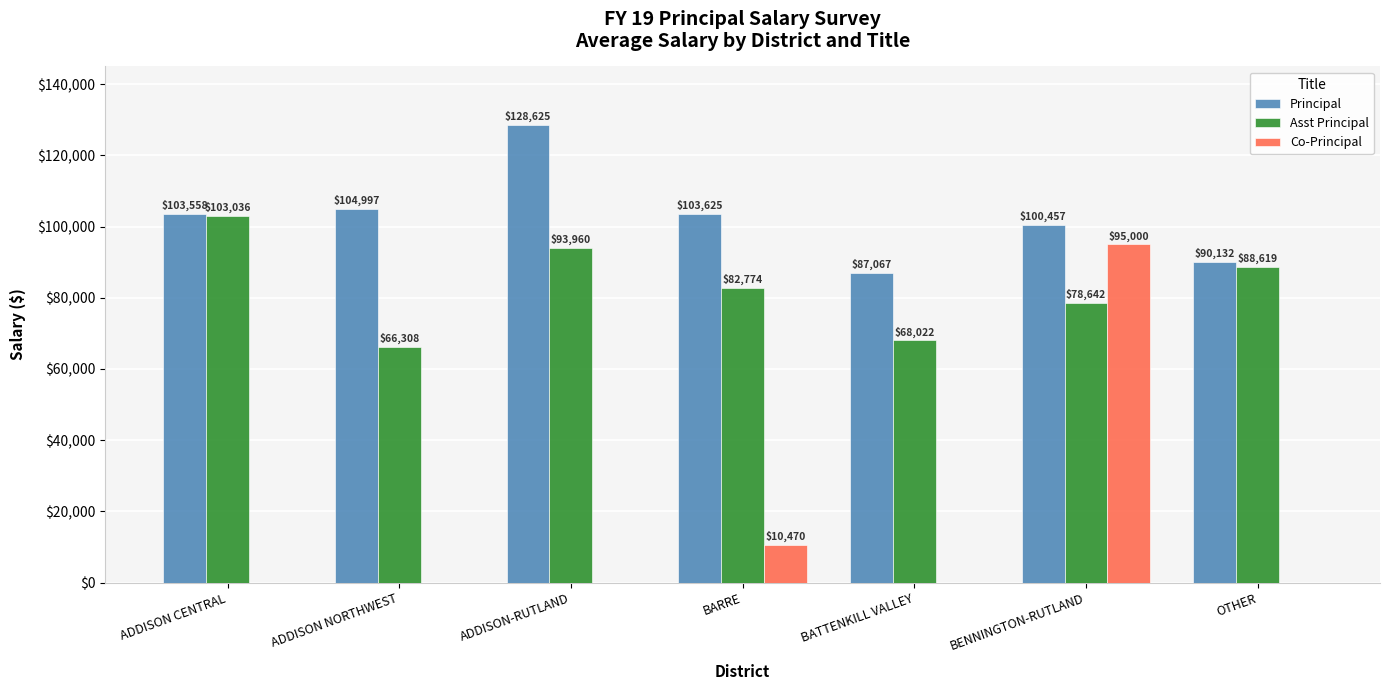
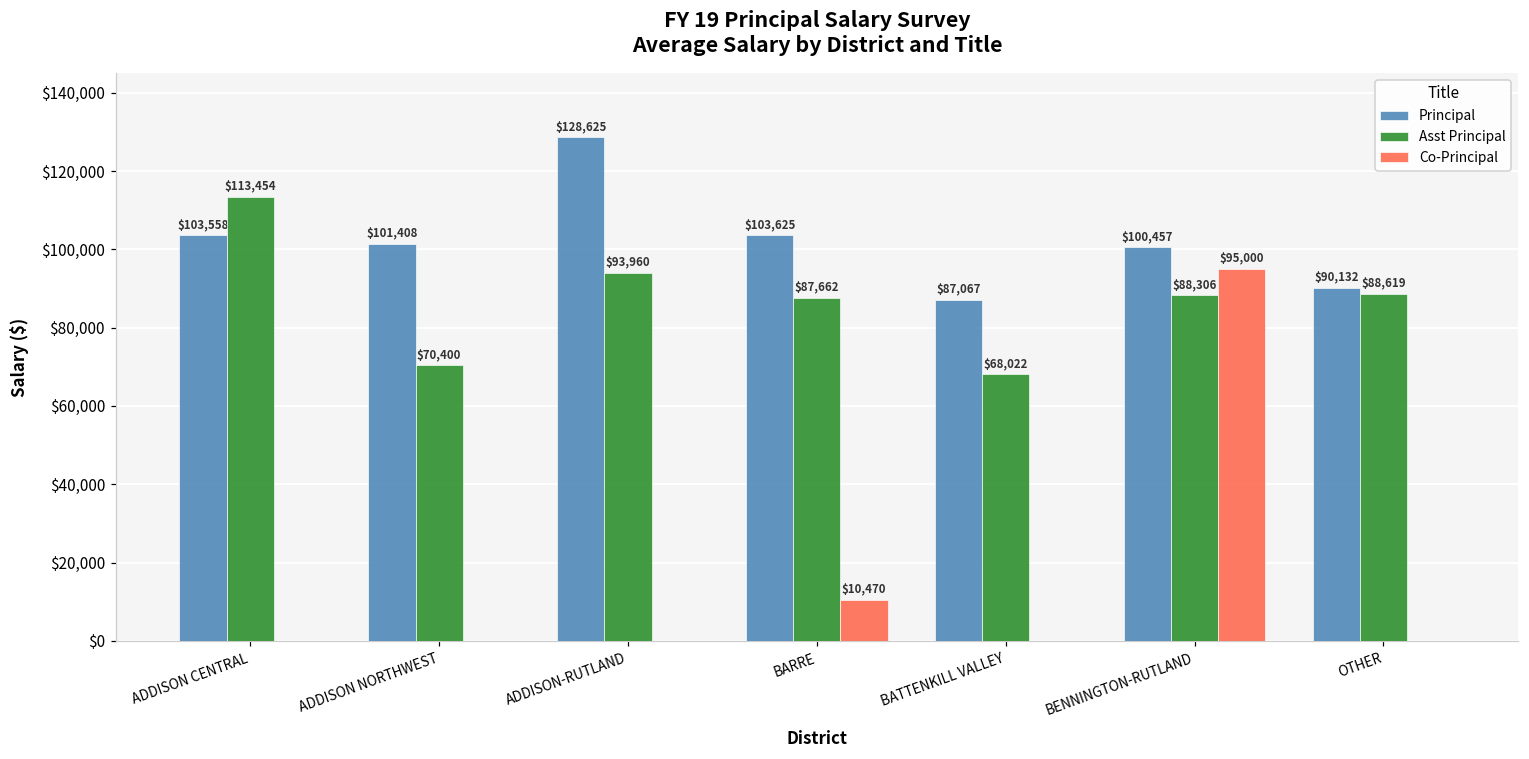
Asst Principal, ADDISON CENTRAL: $103,036 -> $113,454
Principal, ADDISON NORTHWEST: $104,997 -> $101,408
Asst Principal, ADDISON NORTHWEST: $66,308 -> $70,400
Asst Principal, BARRE: $82,774 -> $87,662
Asst Principal, BENNINGTON-RUTLAND: $78,642 -> $88,306
